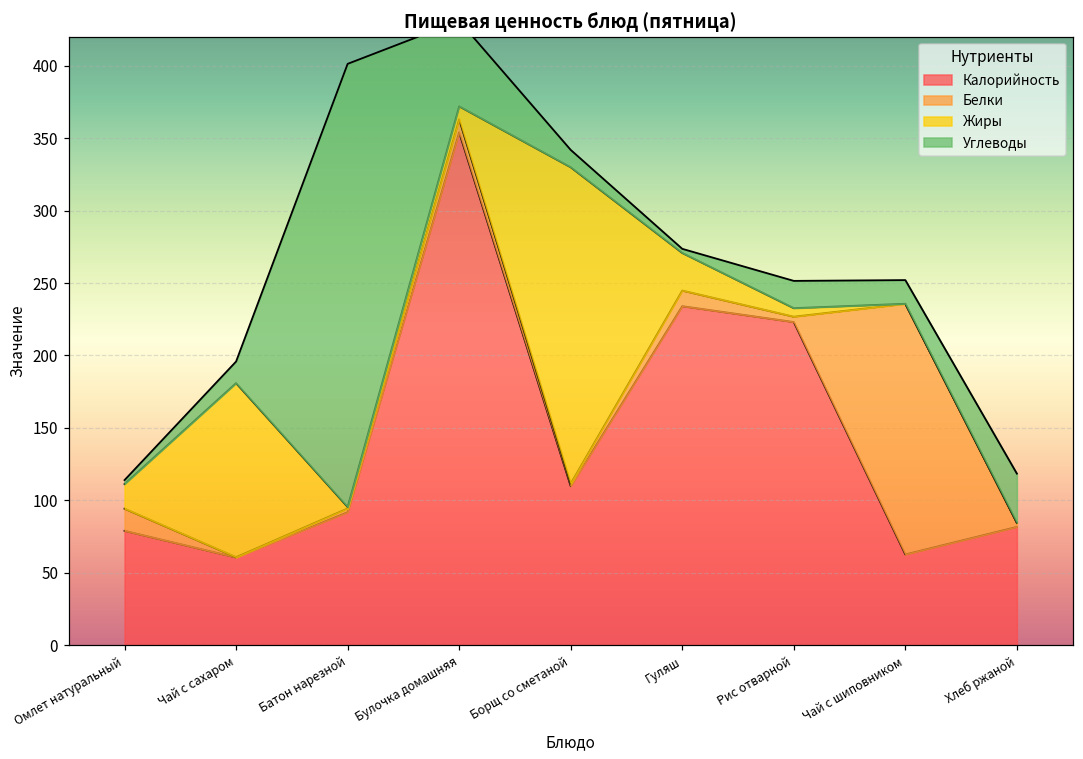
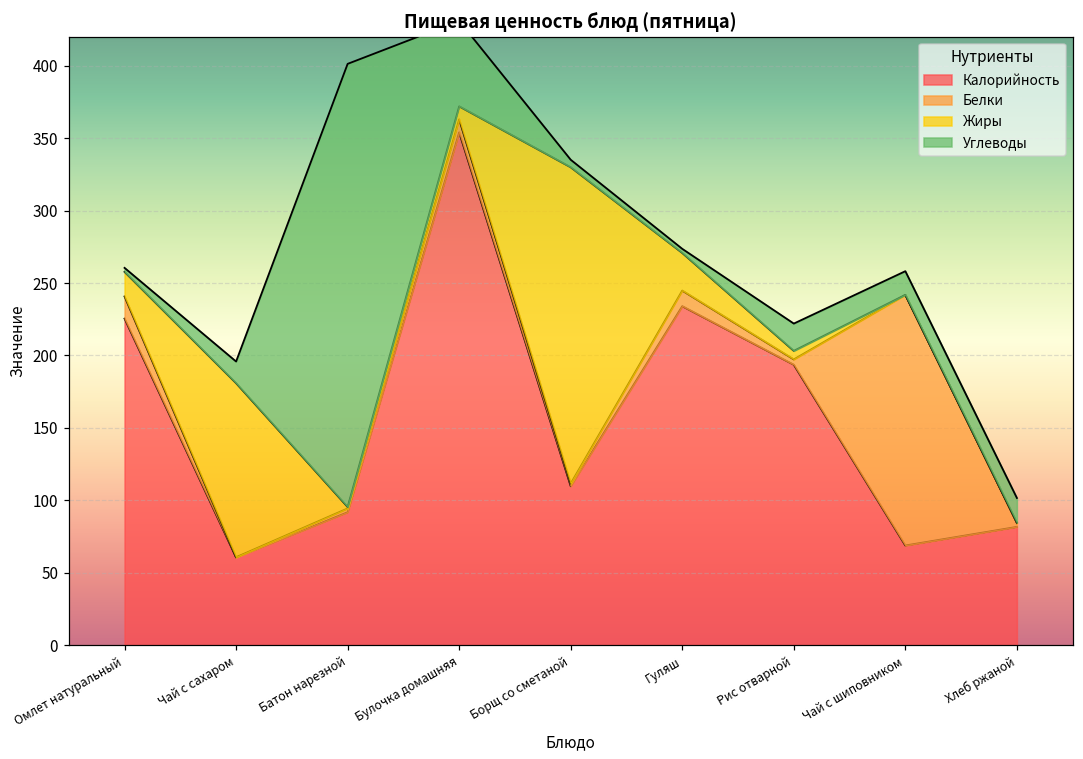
Калорийность, Омлет натуральный: 79 -> 225
Углеводы, Борщ со сметаной: 12 -> 5
Калорийность, Рис отварной: 223 -> 194
Калорийность, Чай с шиповником: 63 -> 69
Углеводы, Хлеб ржаной: 34 -> 17
